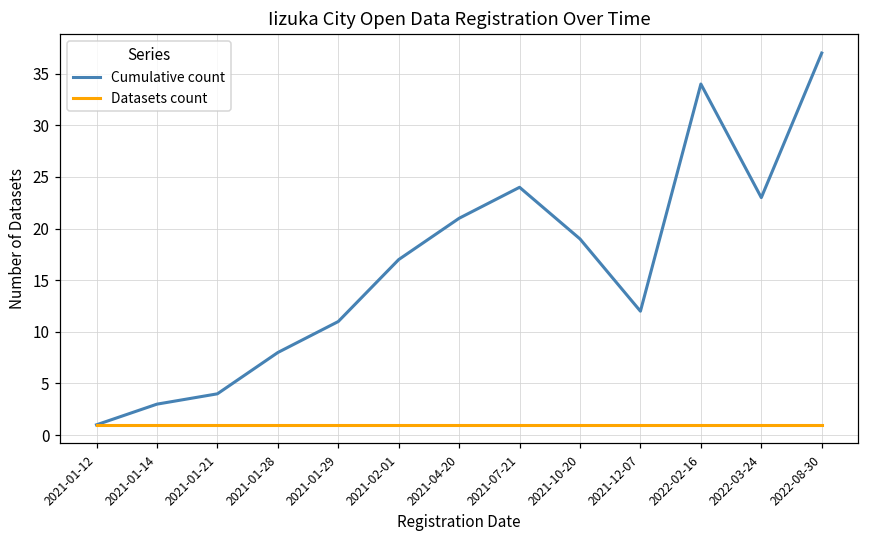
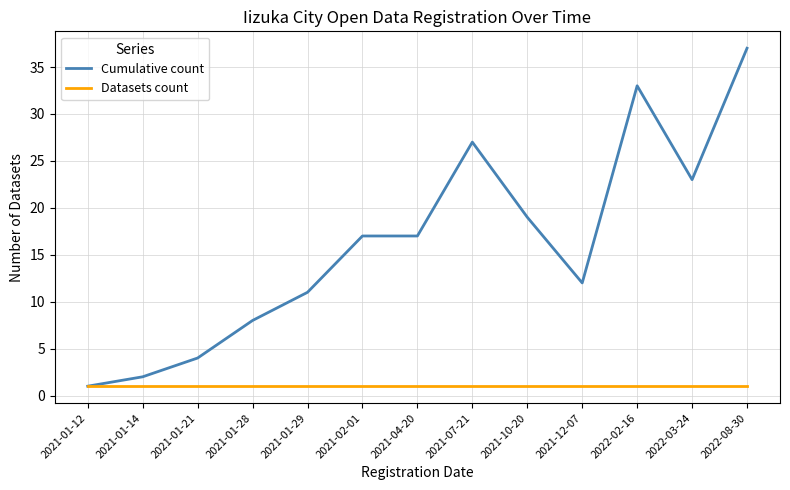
Cumulative count, 2021-01-14: 3 -> 2
Cumulative count, 2021-04-20: 21 -> 17
Cumulative count, 2021-07-21: 24 -> 27
Cumulative count, 2022-02-16: 34 -> 33
